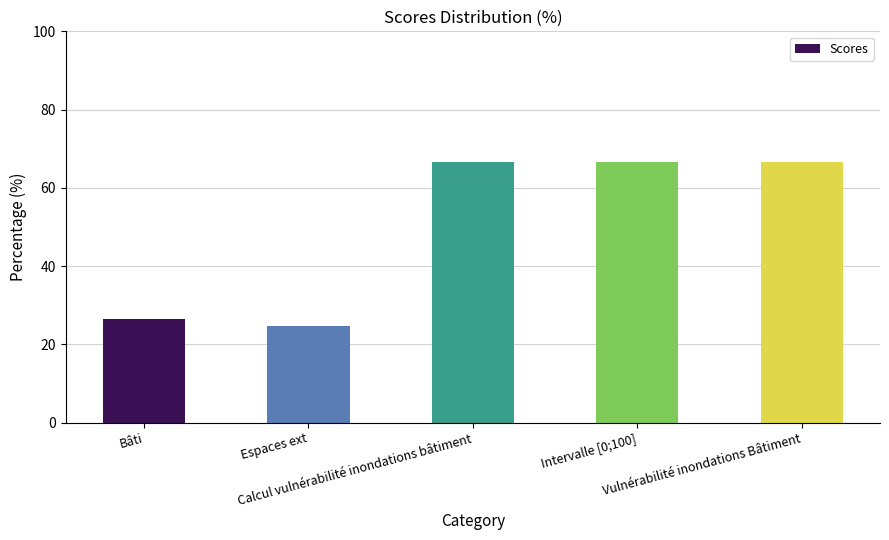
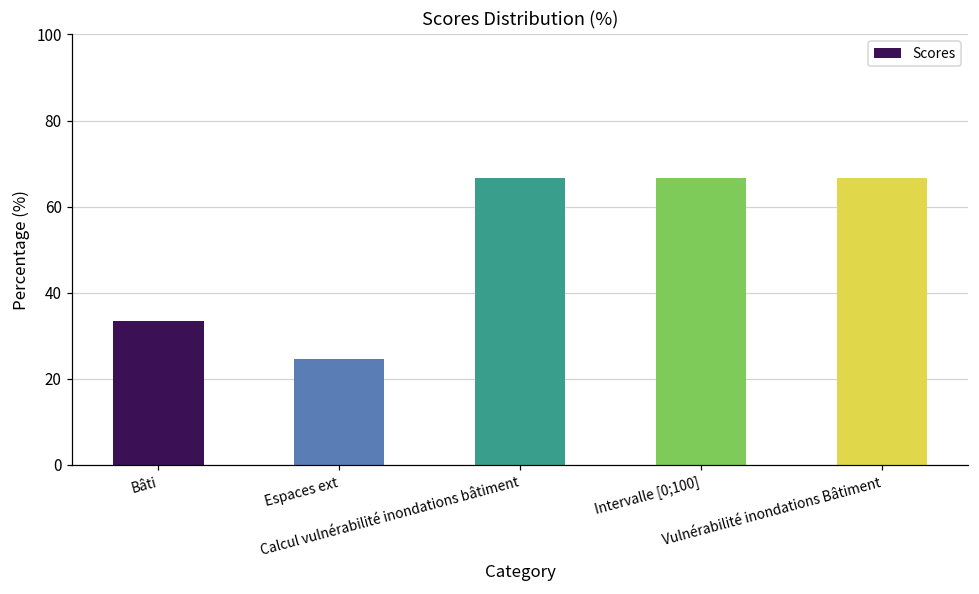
Bâti: 27 -> 33
